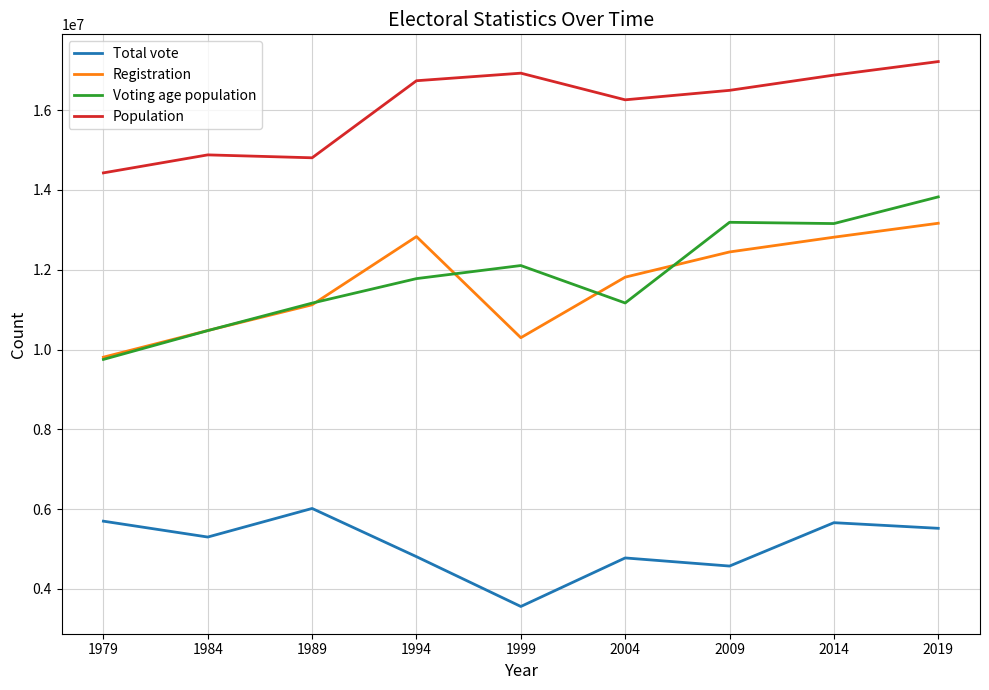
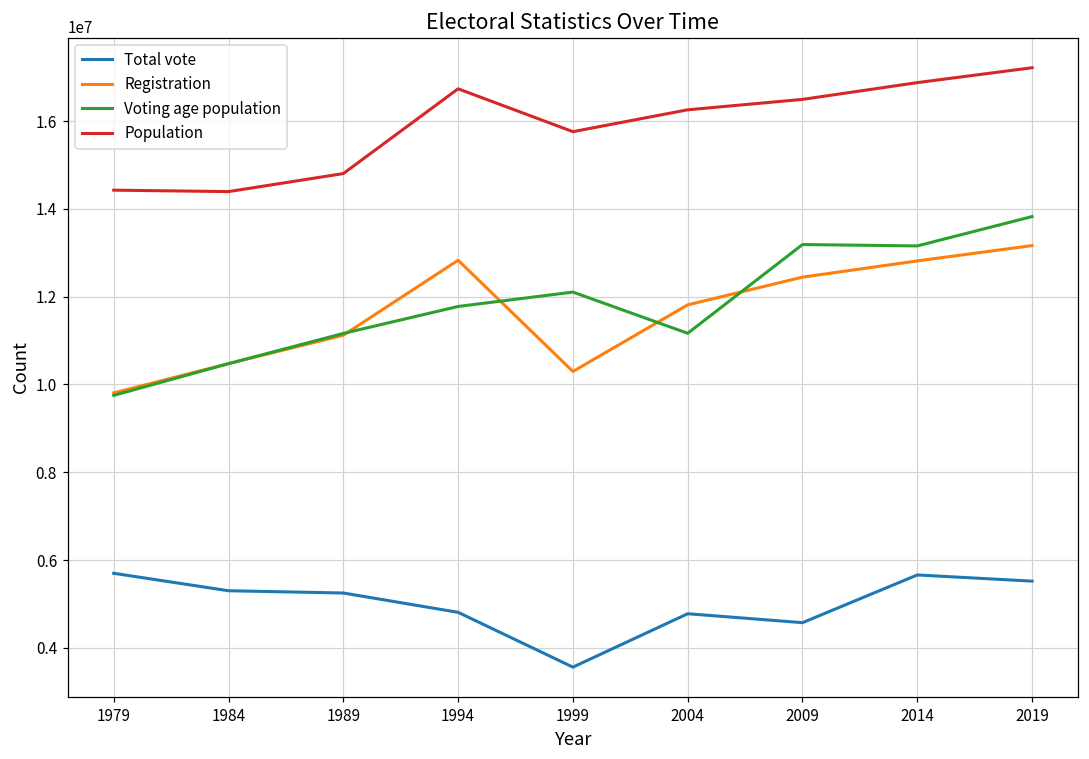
Population, 1984: 14900000 -> 14400000
Total vote, 1989: 6000000 -> 5200000
Population, 1999: 16900000 -> 15800000
